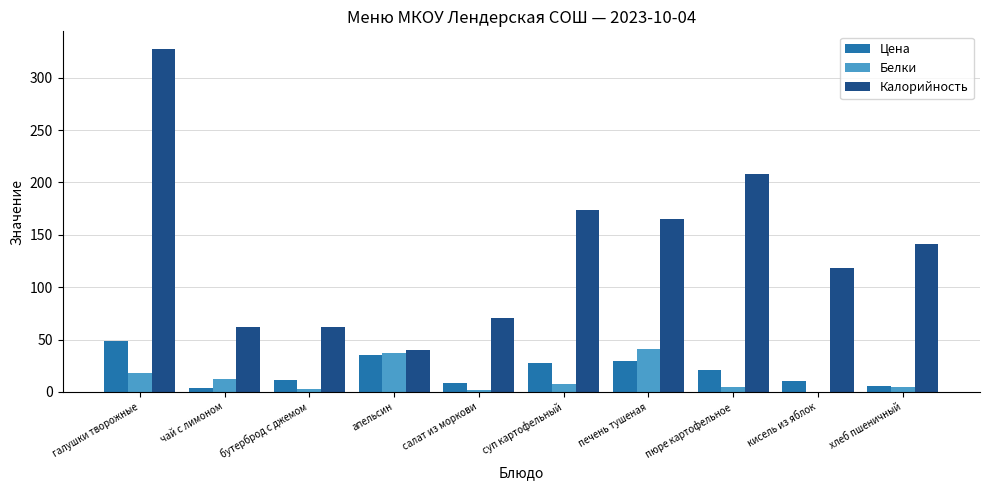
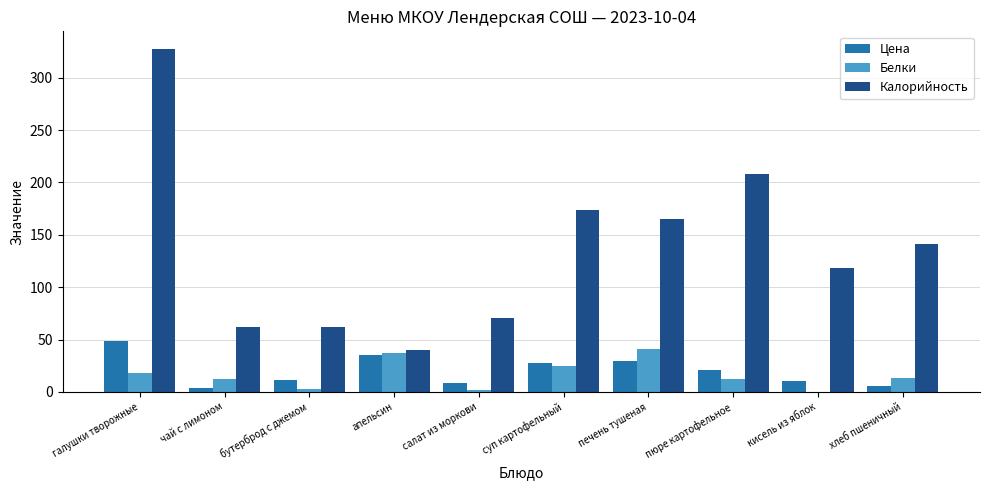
Белки, суп картофельный: 8 -> 25
Белки, пюре картофельное: 4 -> 12
Белки, хлеб пшеничный: 5 -> 13
